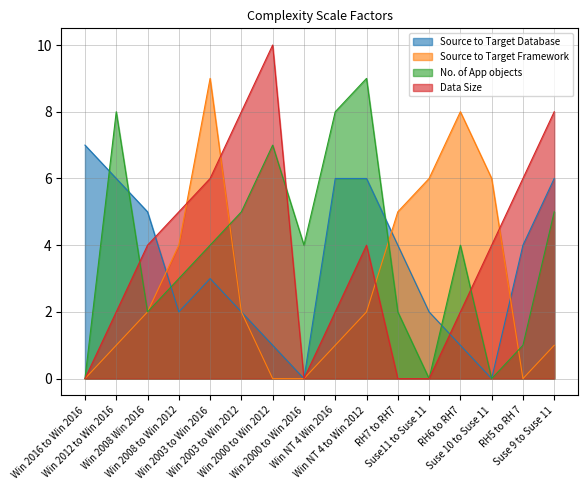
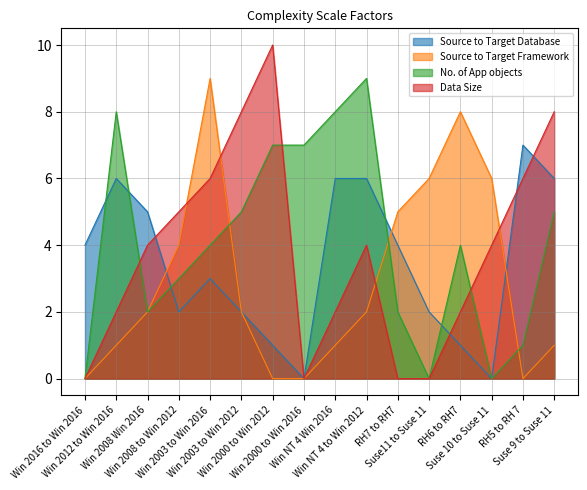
Source to Target Database, Win 2016 to Win 2016: 7 -> 4
No. of App objects, Win 2000 to Win 2016: 4 -> 7
Source to Target Database, RH5 to RH 7: 4 -> 7
